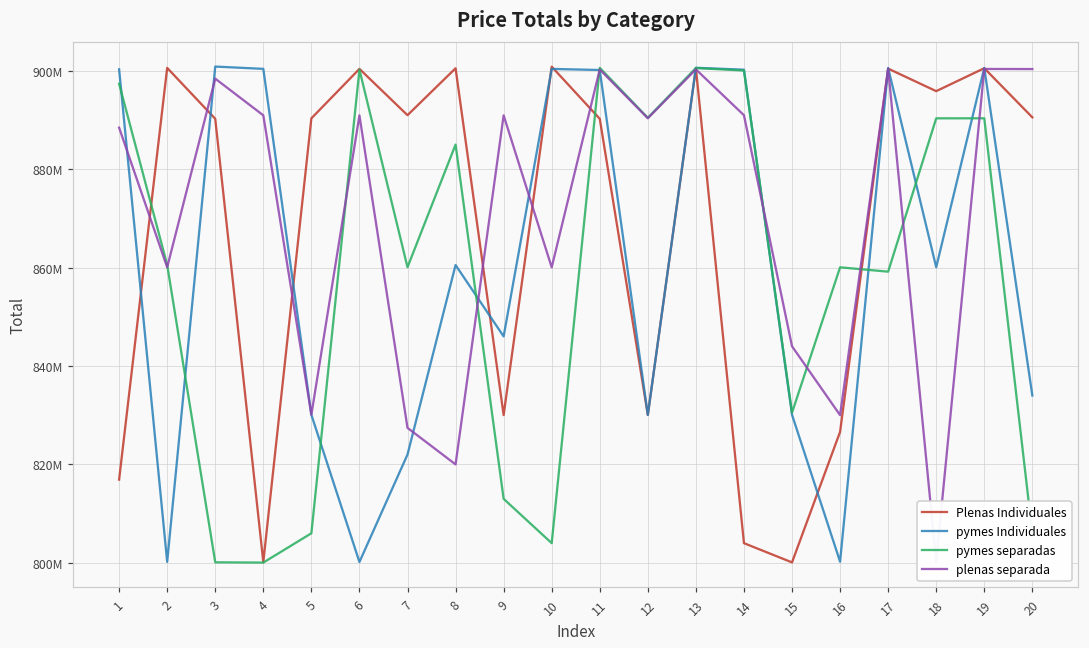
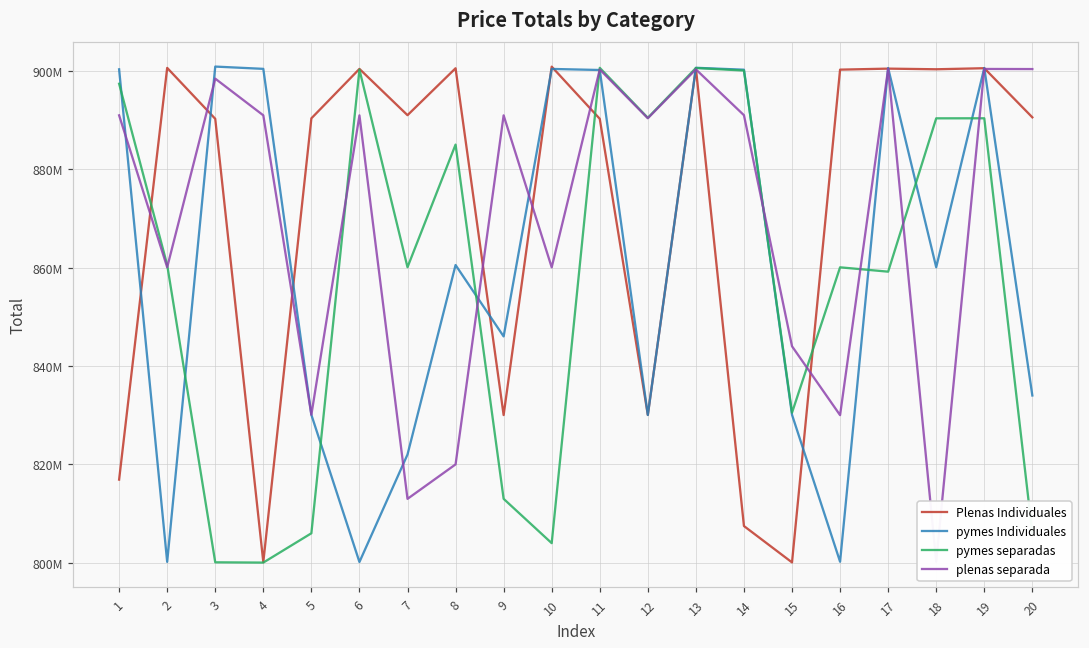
plenas separada, 1: 888000000 -> 891000000
plenas separada, 7: 827000000 -> 813000000
Plenas Individuales, 14: 804000000 -> 807000000
Plenas Individuales, 16: 827000000 -> 900000000
Plenas Individuales, 18: 896000000 -> 900000000
